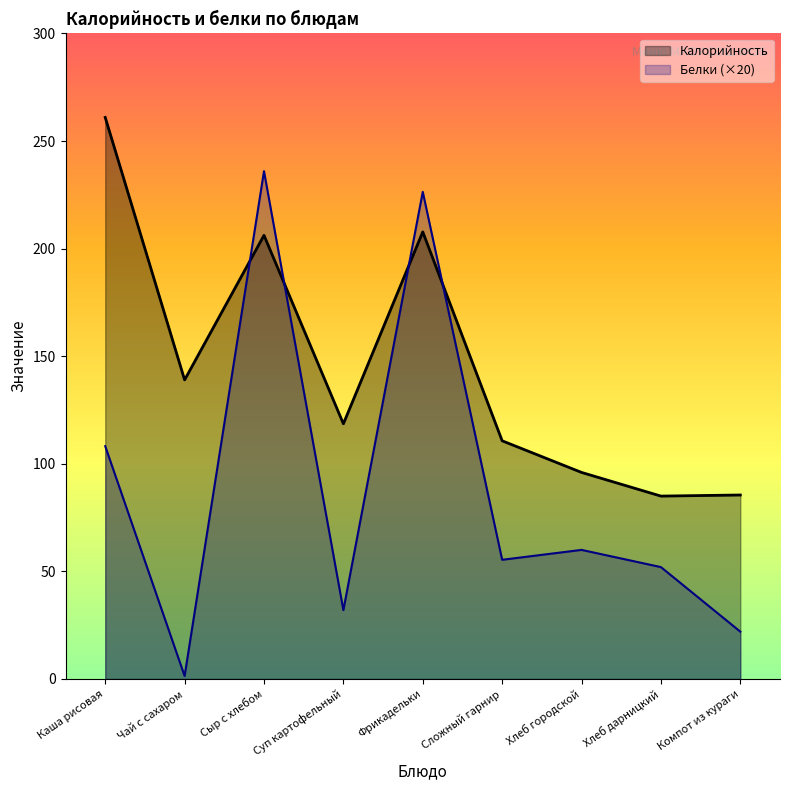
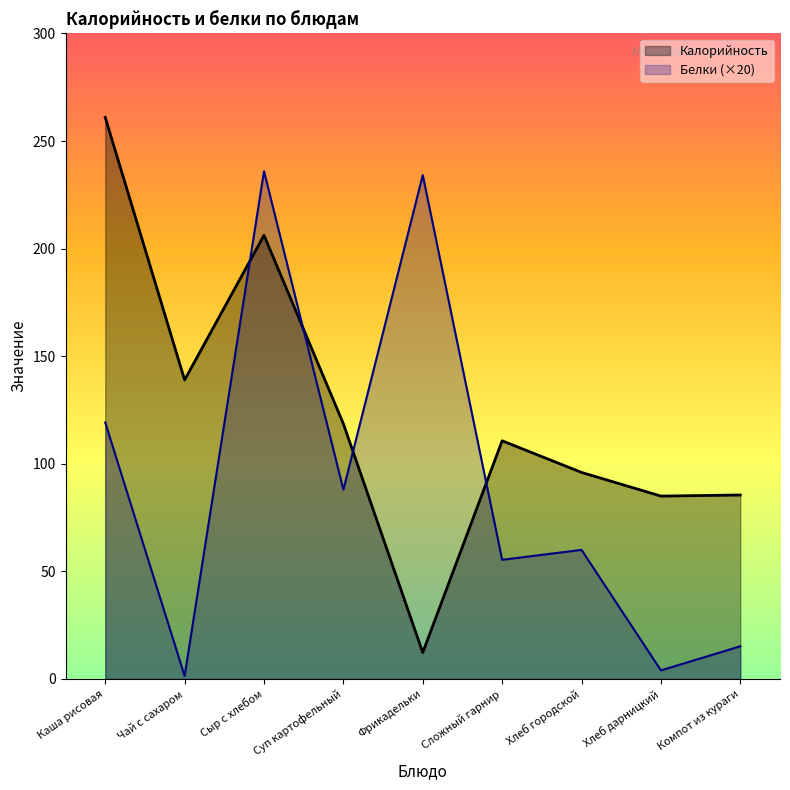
Белки (×20), Каша рисовая: 108 -> 119
Белки (×20), Суп картофельный: 32 -> 88
Калорийность, Фрикадельки: 208 -> 12
Белки (×20), Фрикадельки: 226 -> 234
Белки (×20), Хлеб дарницкий: 52 -> 4
Белки (×20), Компот из кураги: 22 -> 15
